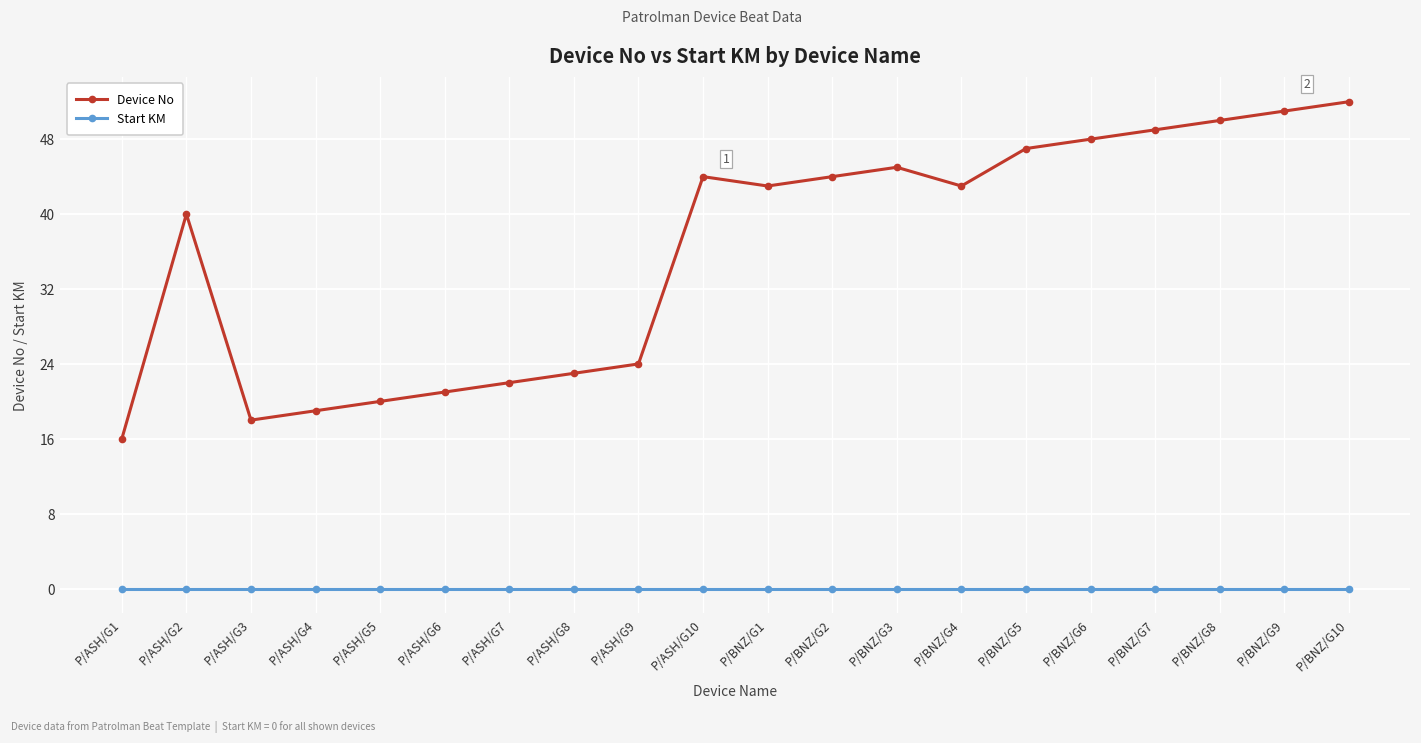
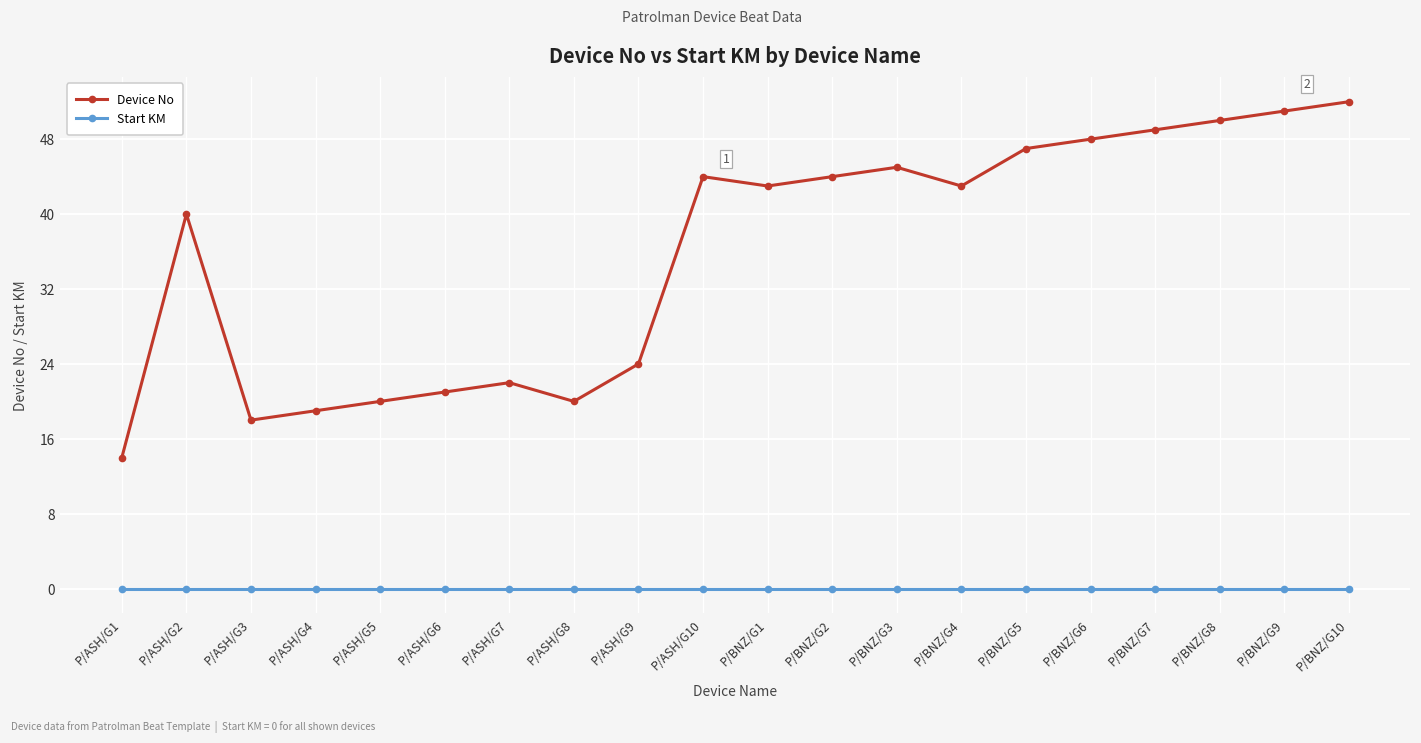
Device No, P/ASH/G1: 16 -> 14
Device No, P/ASH/G8: 23 -> 20
